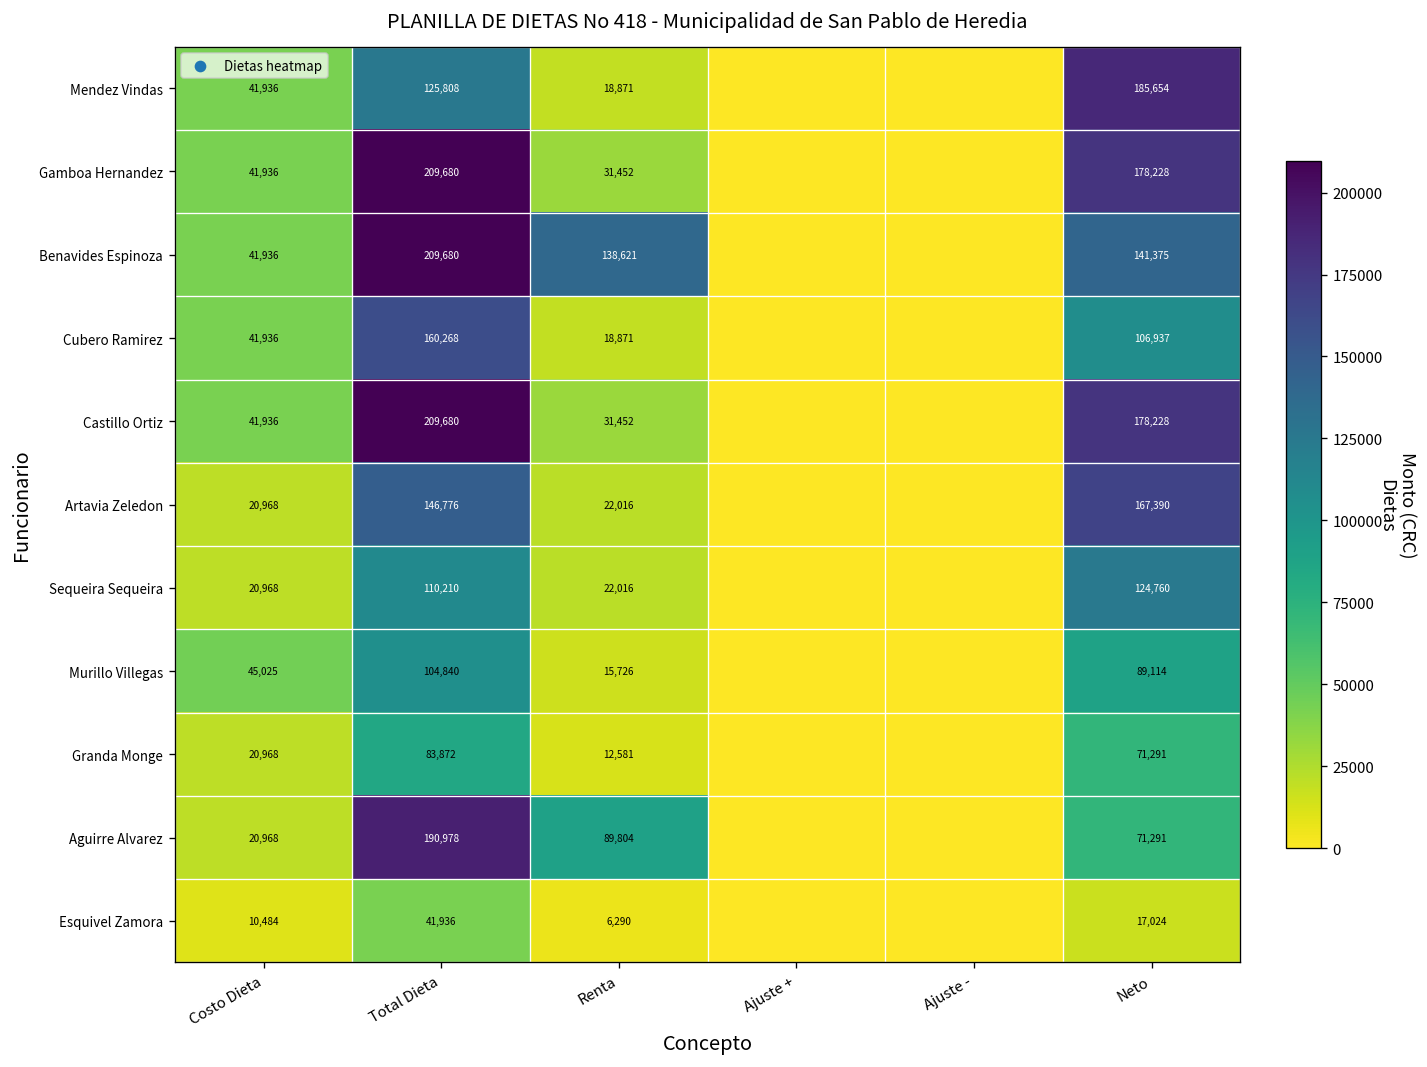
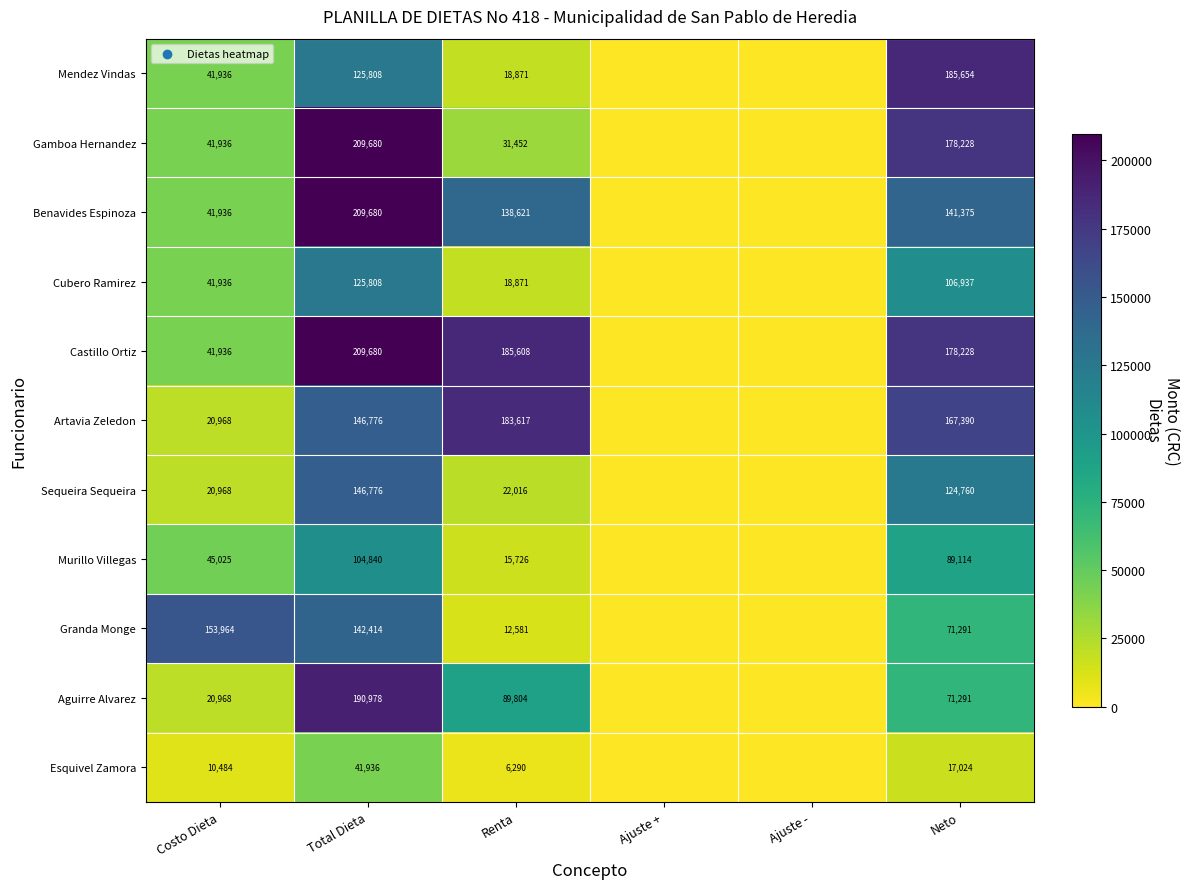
Cubero Ramirez, Total Dieta: 160,268 -> 125,808
Castillo Ortiz, Renta: 31,452 -> 185,608
Artavia Zeledon, Renta: 22,016 -> 183,617
Sequeira Sequeira, Total Dieta: 110,210 -> 146,776
Granda Monge, Costo Dieta: 20,968 -> 153,964
Granda Monge, Total Dieta: 83,872 -> 142,414
